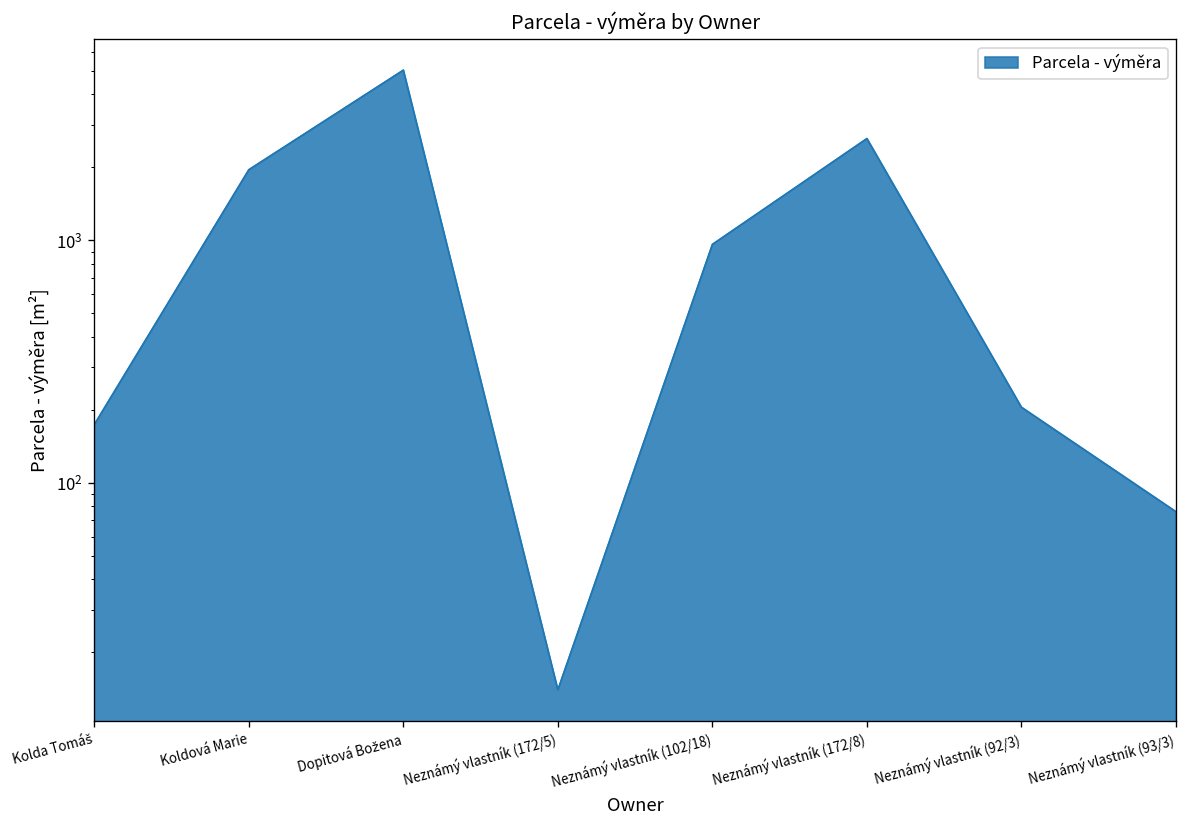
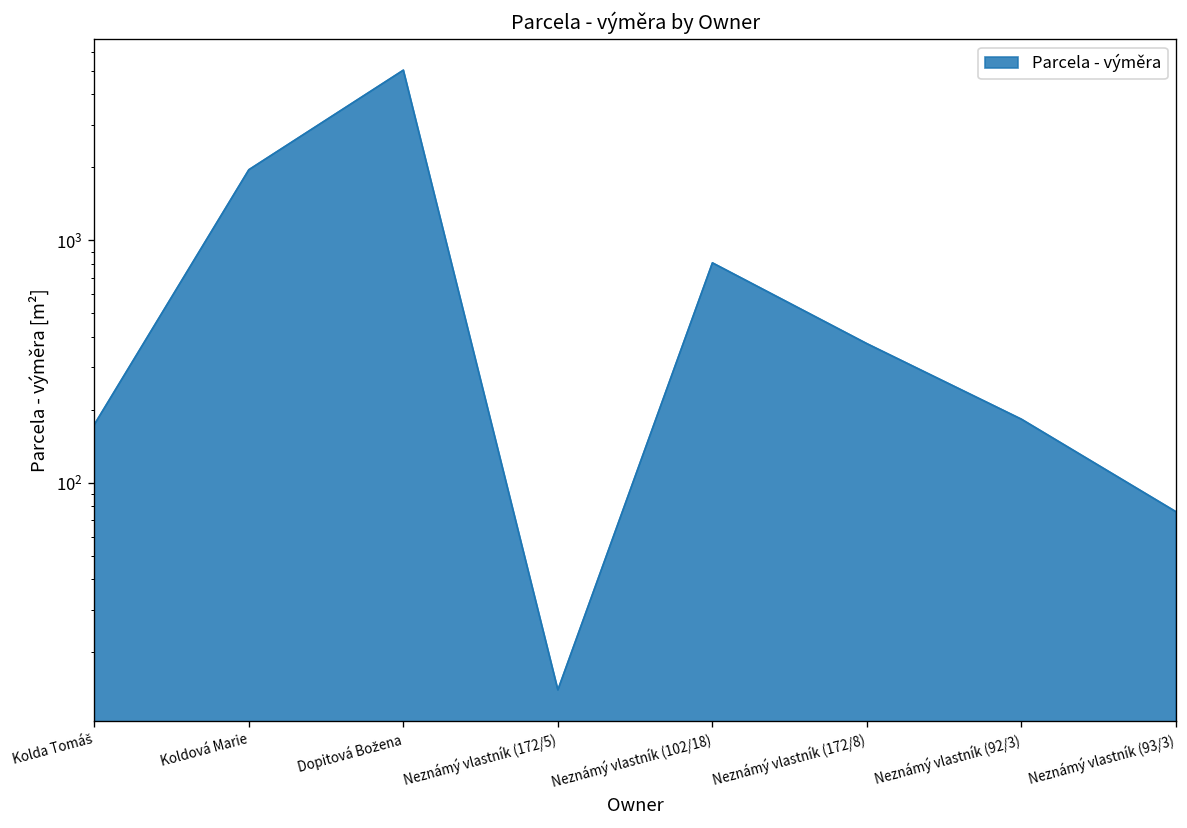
Neznámý vlastník (102/18): 1000 -> 810
Neznámý vlastník (172/8): 2600 -> 380
Neznámý vlastník (92/3): 210 -> 180
